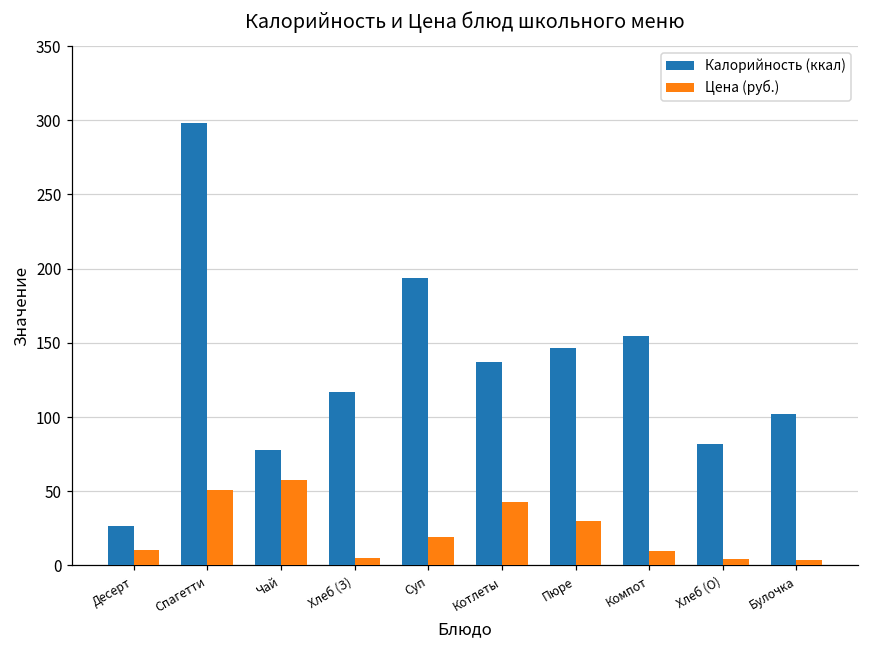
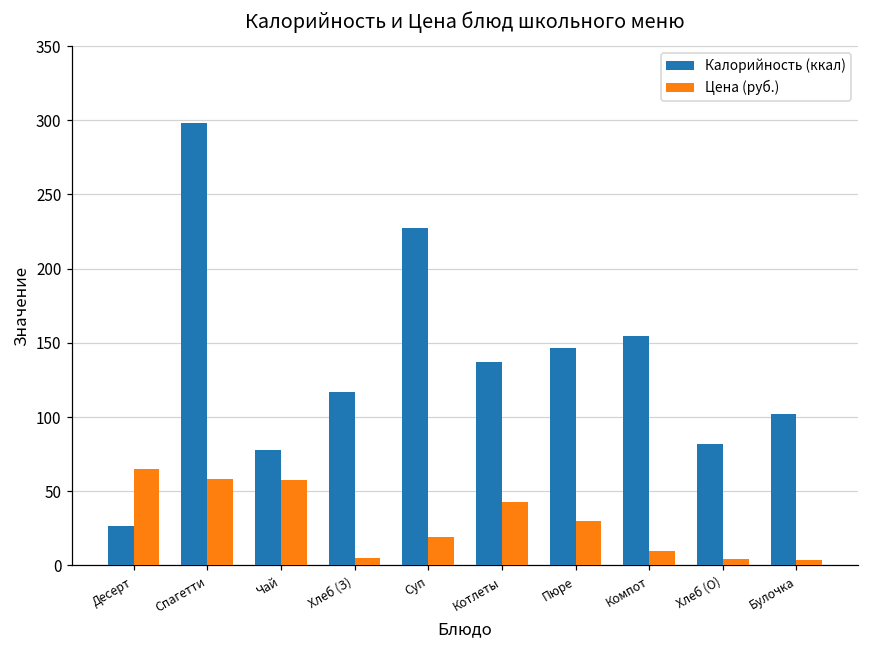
Цена (руб.), Десерт: 11 -> 65
Цена (руб.), Спагетти: 51 -> 58
Калорийность (ккал), Суп: 194 -> 227
